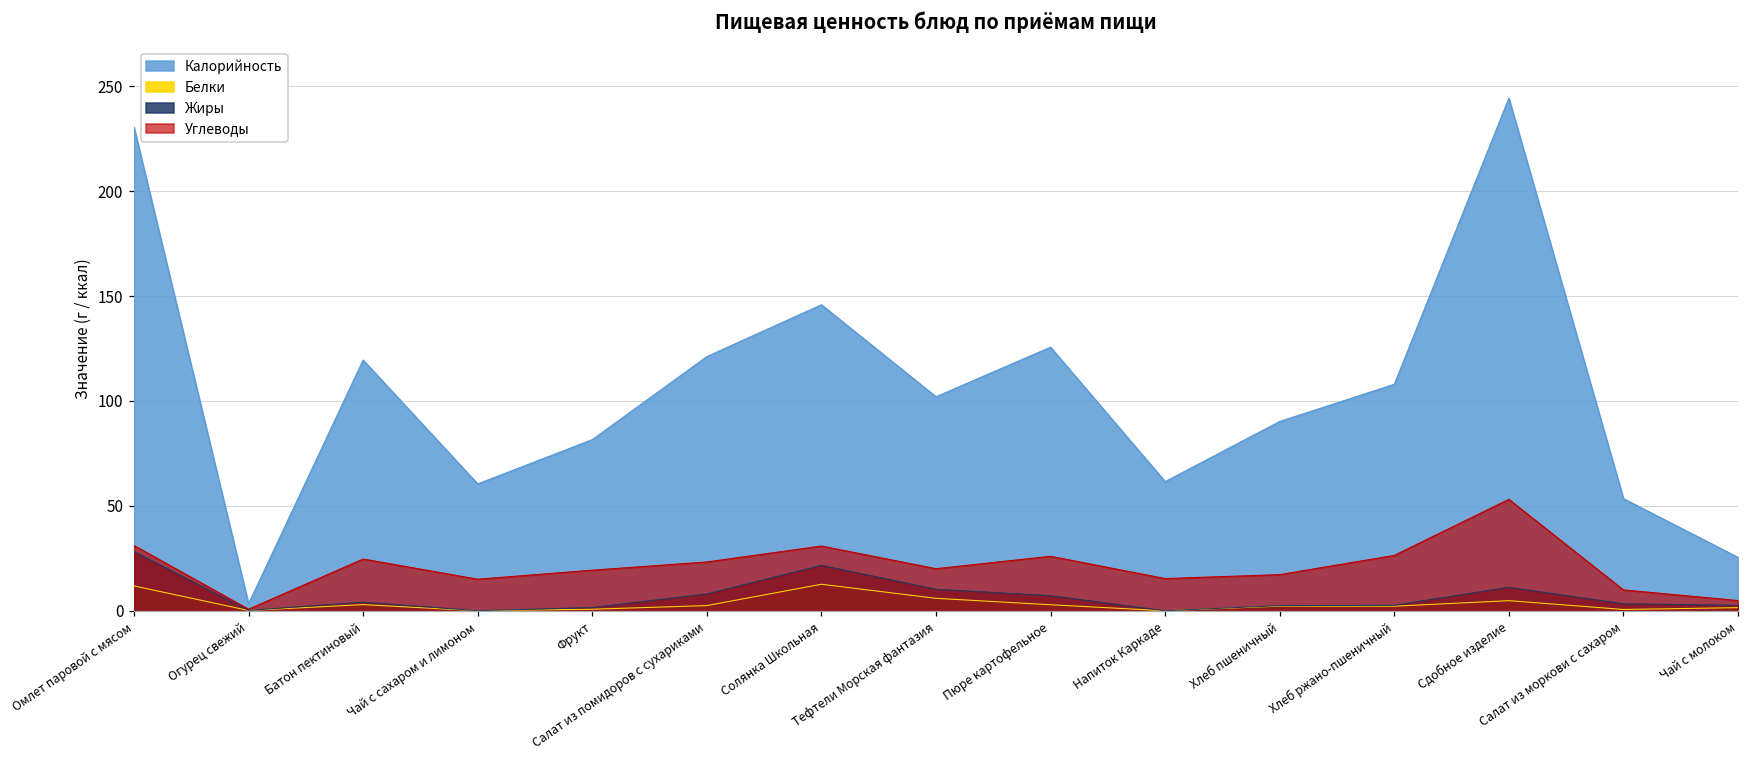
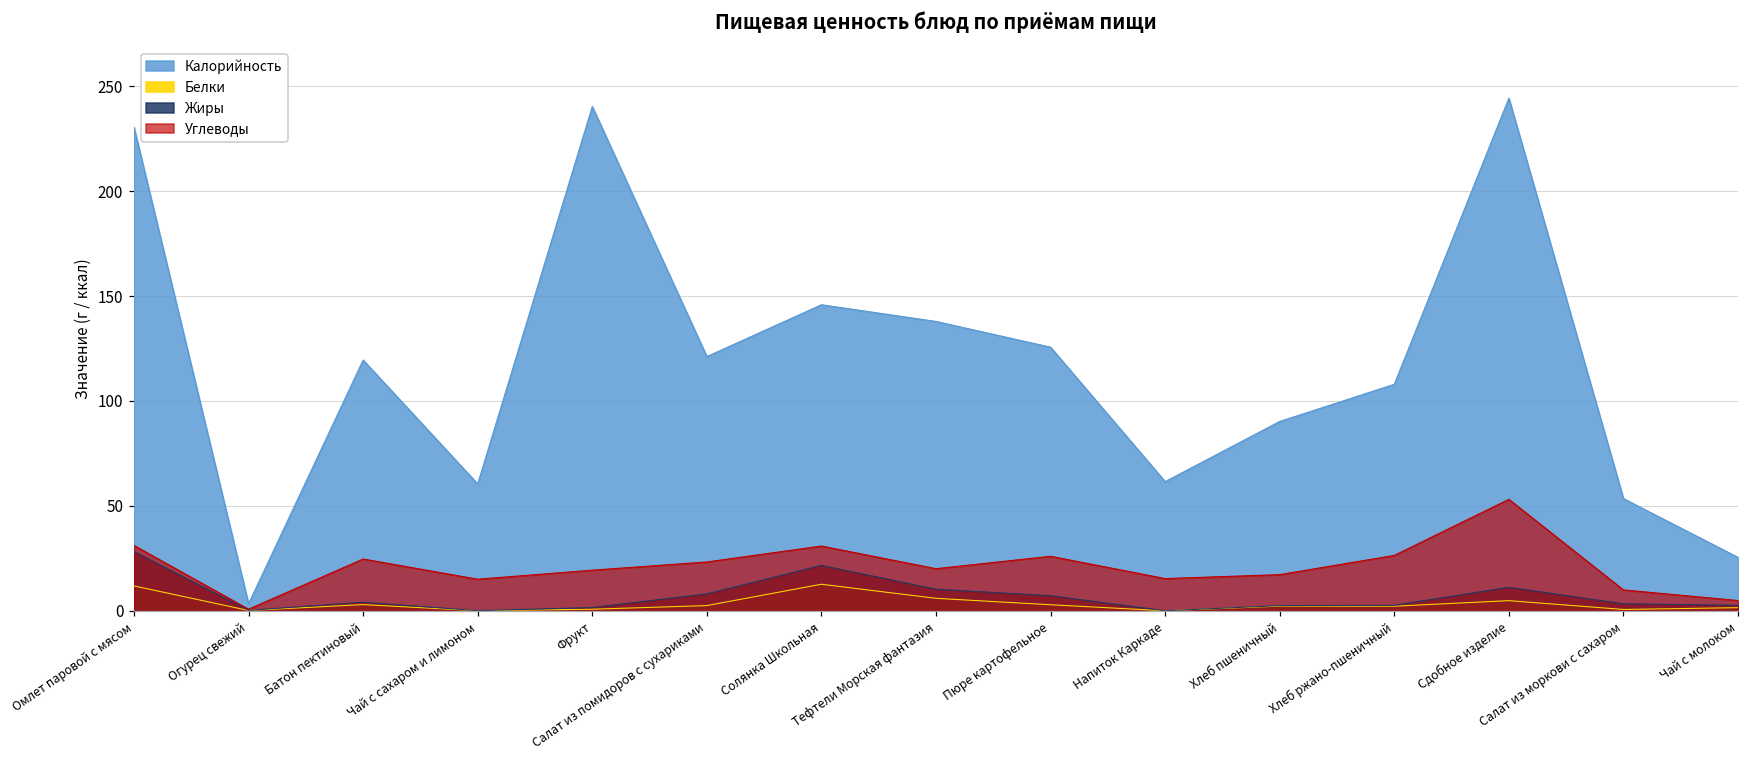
Калорийность, Фрукт: 82 -> 240
Калорийность, Тефтели Морская фантазия: 102 -> 138
